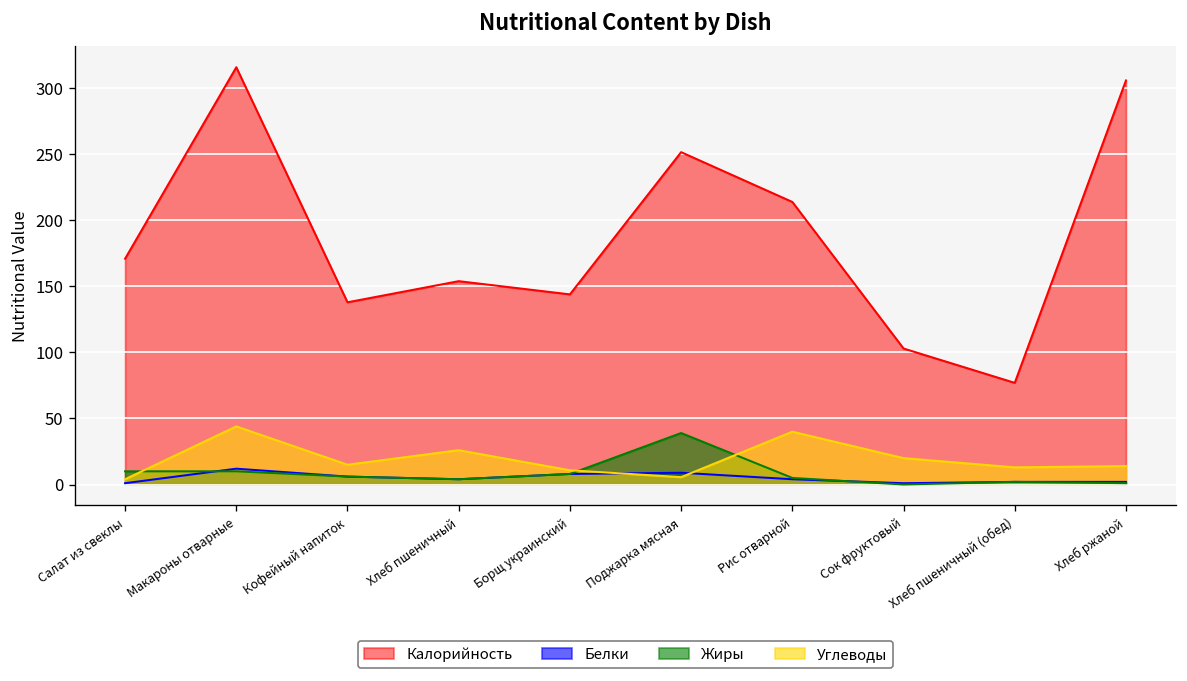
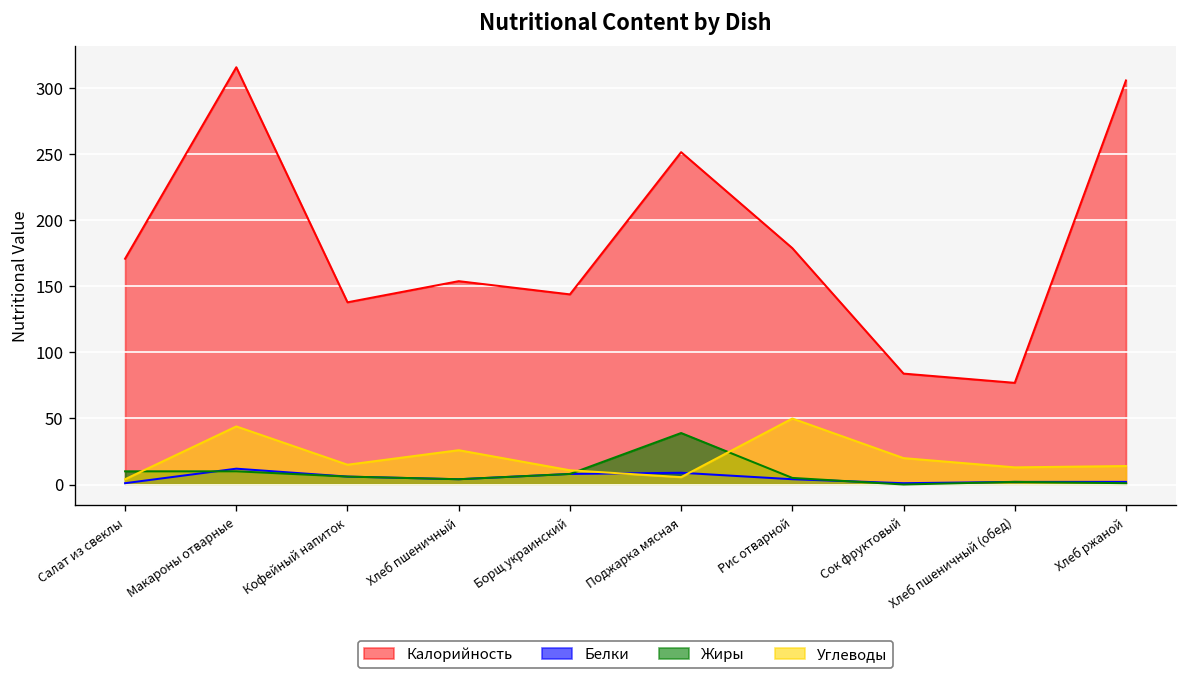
Калорийность, Рис отварной: 214 -> 179
Углеводы, Рис отварной: 40 -> 50
Калорийность, Сок фруктовый: 103 -> 84
